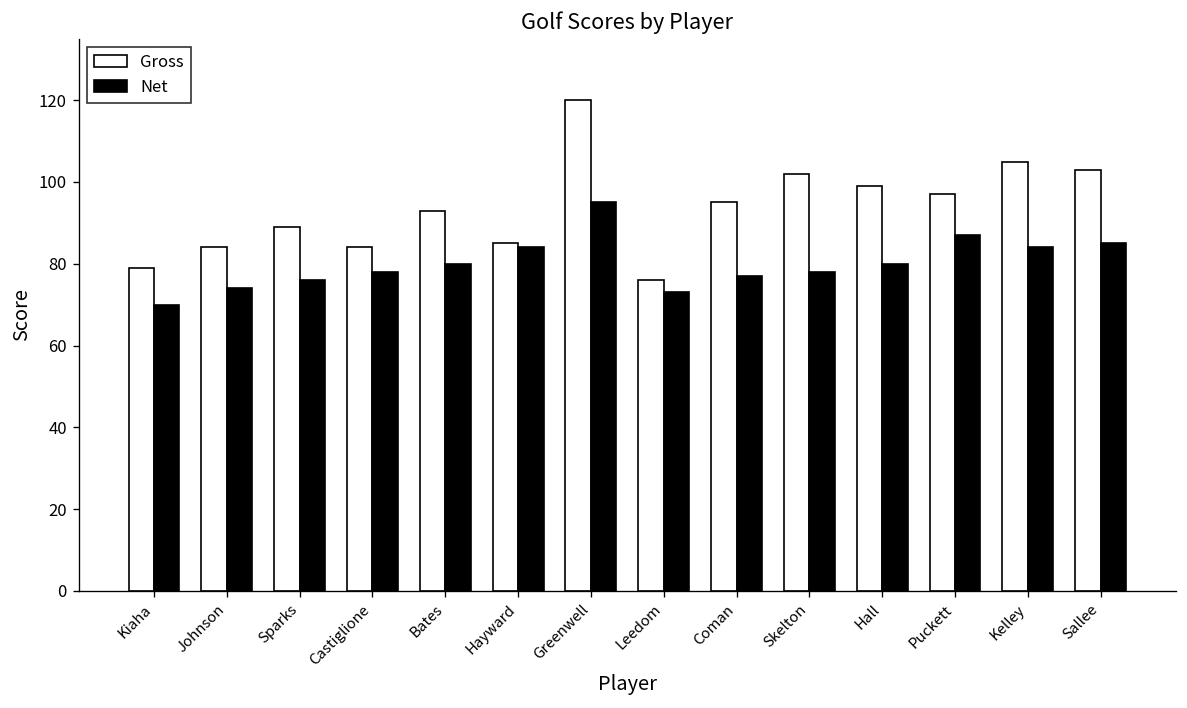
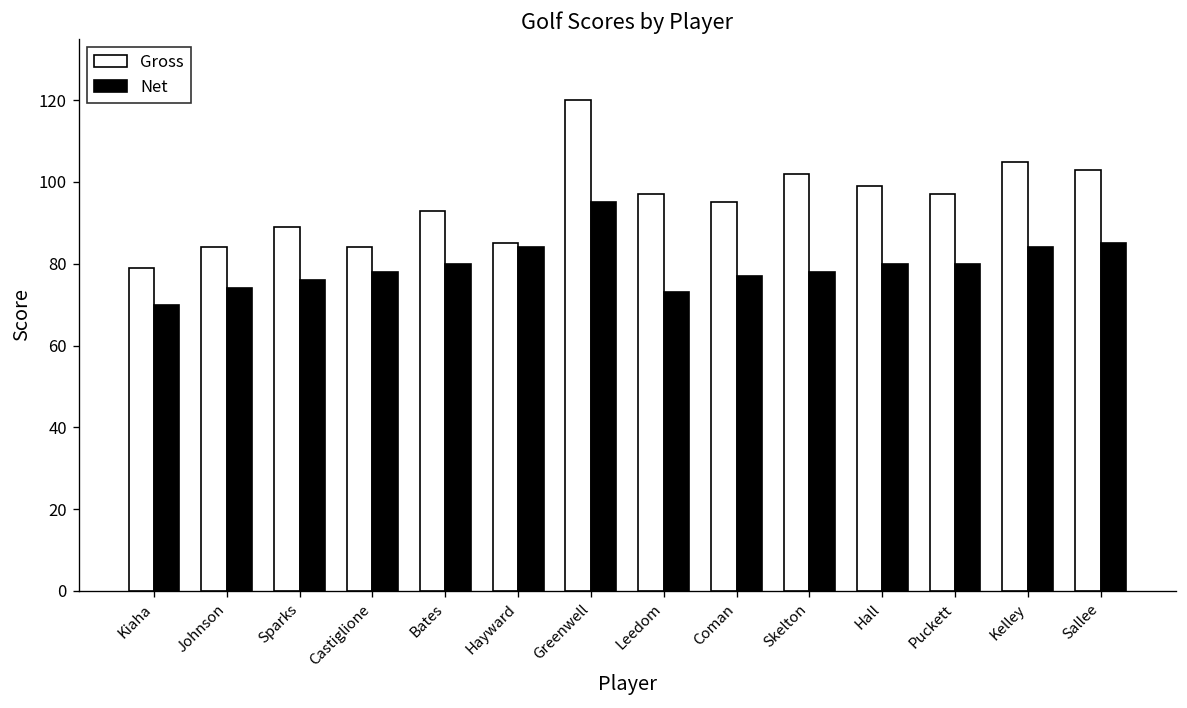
Gross, Leedom: 76 -> 97
Net, Puckett: 87 -> 80
